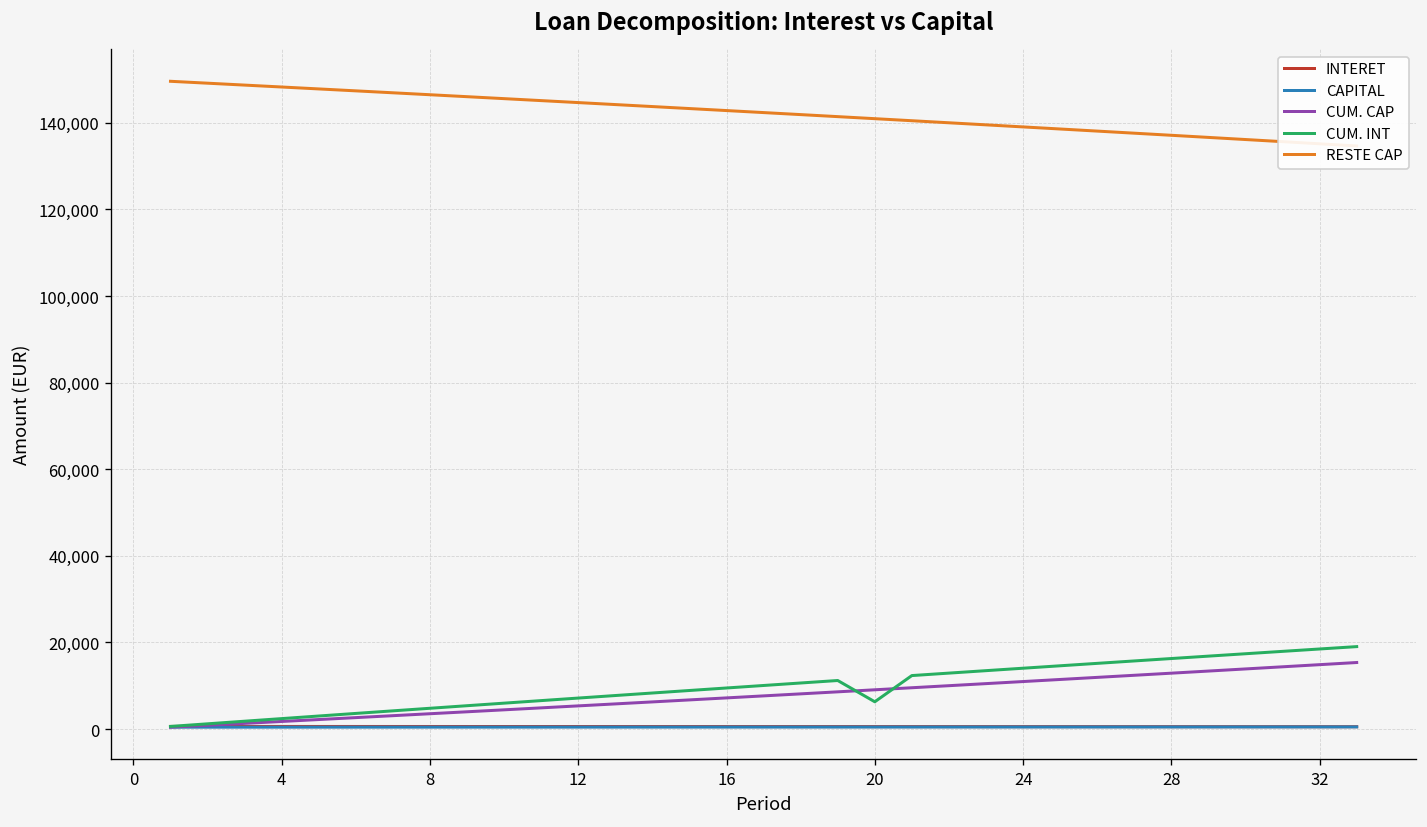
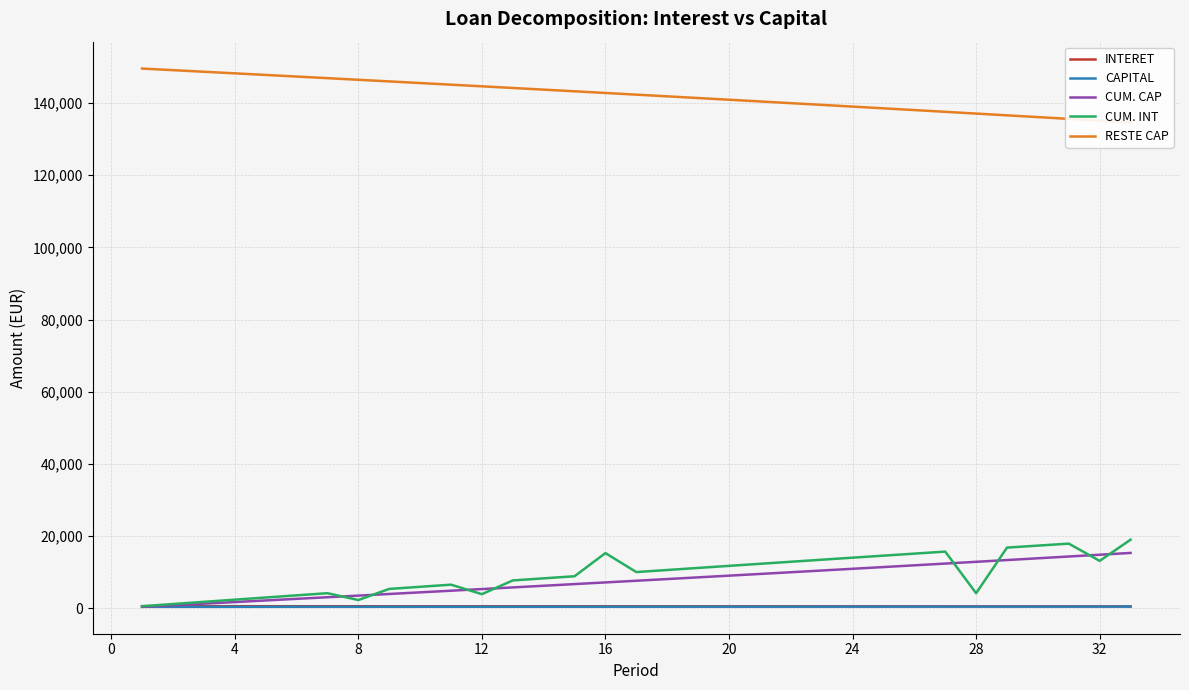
CUM. INT, 8: 5,000 -> 2,000
CUM. INT, 12: 7,000 -> 4,000
CUM. INT, 16: 9,000 -> 15,000
CUM. INT, 20: 6,000 -> 12,000
CUM. INT, 28: 16,000 -> 4,000
CUM. INT, 32: 18,000 -> 13,000
